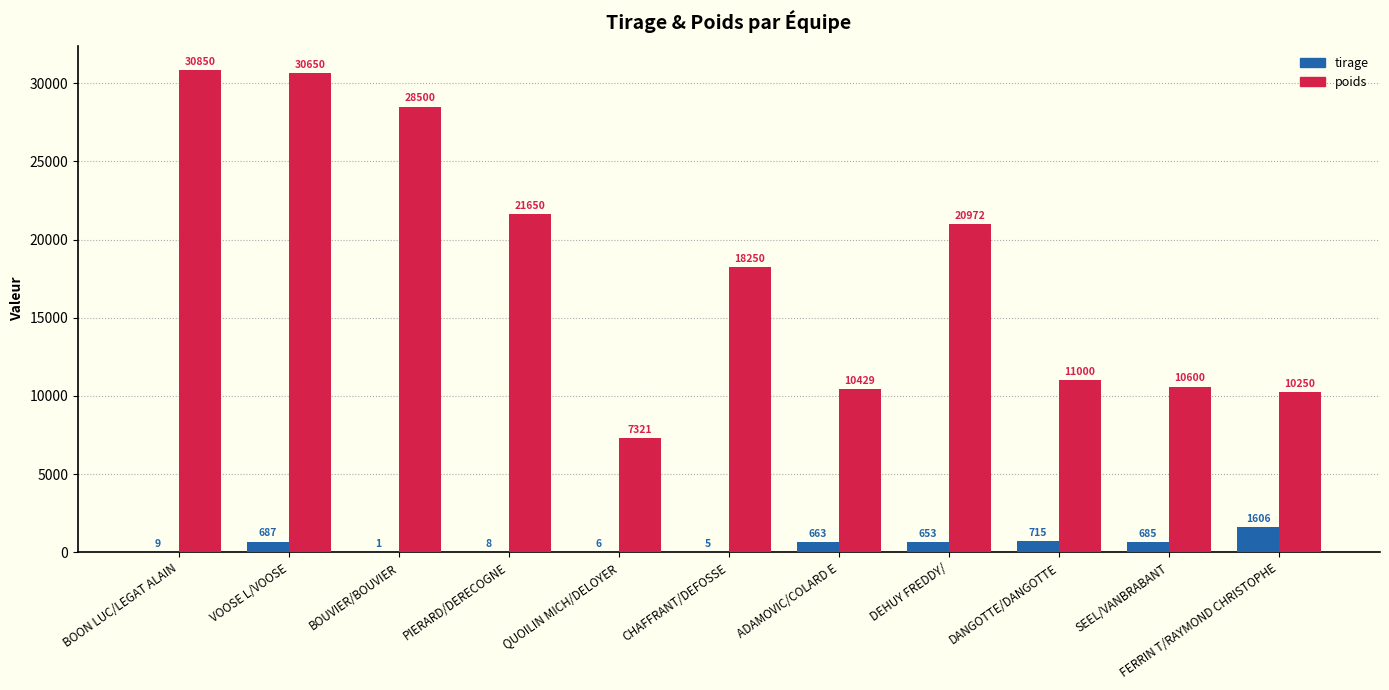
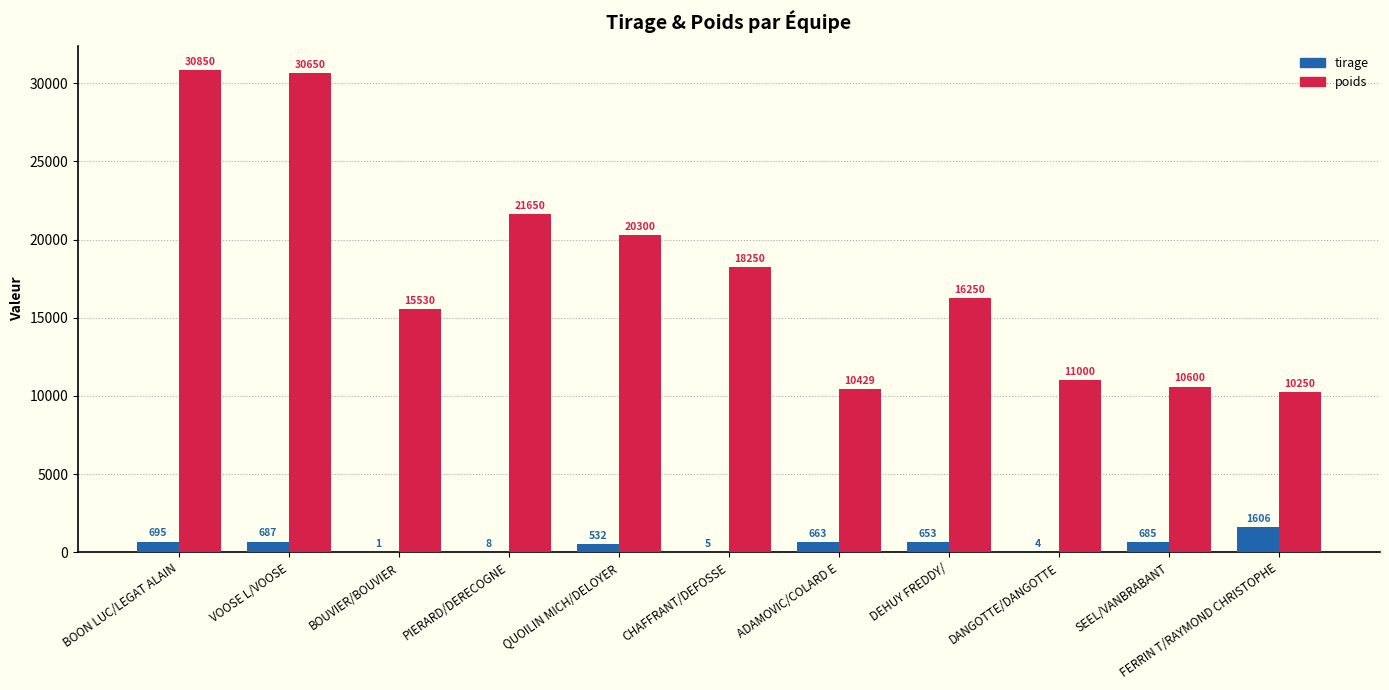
tirage, BOON LUC/LEGAT ALAIN: 9 -> 695
poids, BOUVIER/BOUVIER: 28500 -> 15530
tirage, QUOILIN MICH/DELOYER: 6 -> 532
poids, QUOILIN MICH/DELOYER: 7321 -> 20300
poids, DEHUY FREDDY/: 20972 -> 16250
tirage, DANGOTTE/DANGOTTE: 715 -> 4
